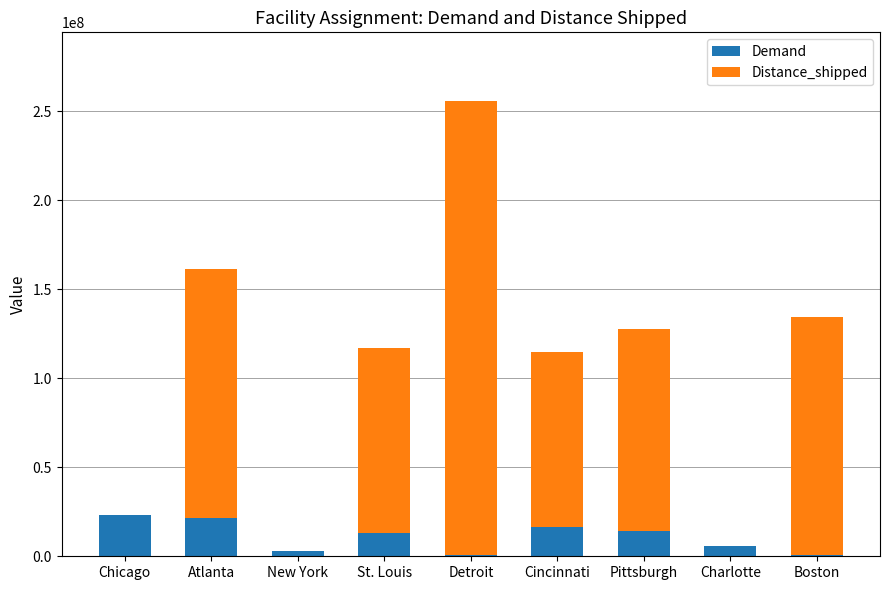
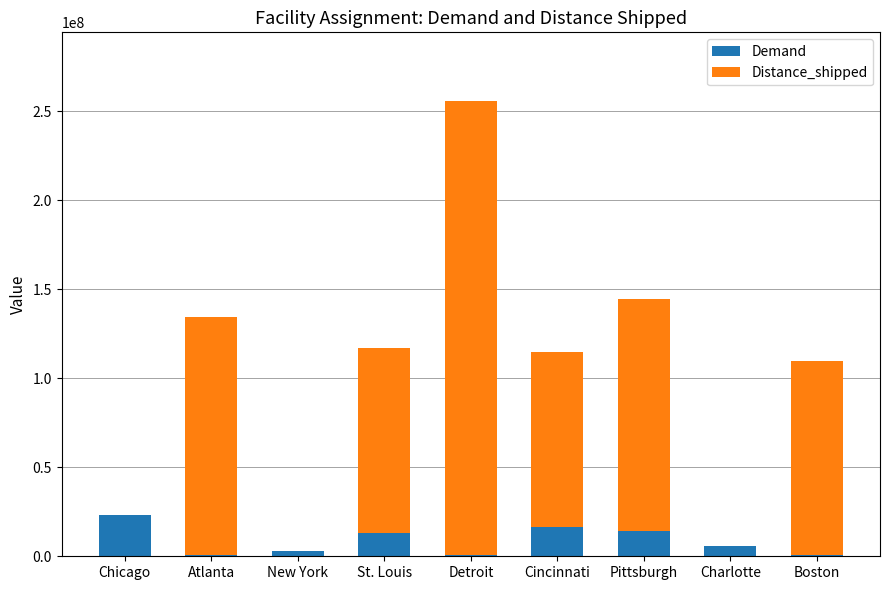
Demand, Atlanta: 21000000 -> 1000000
Distance_shipped, Atlanta: 140000000 -> 134000000
Distance_shipped, Pittsburgh: 114000000 -> 130000000
Distance_shipped, Boston: 134000000 -> 109000000
